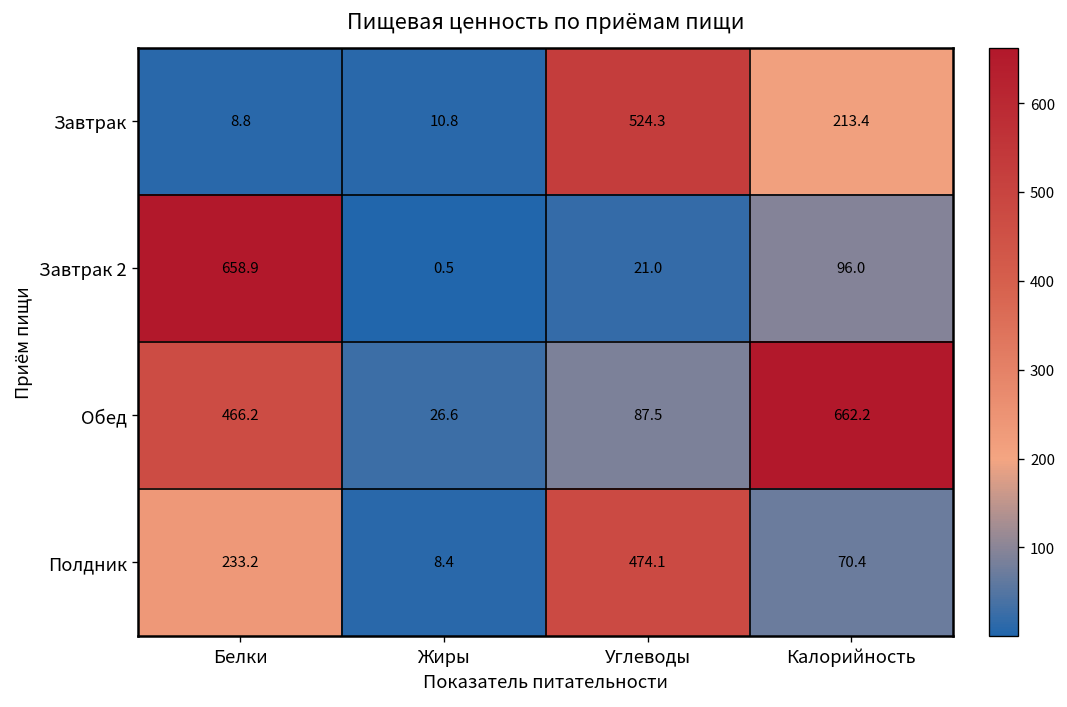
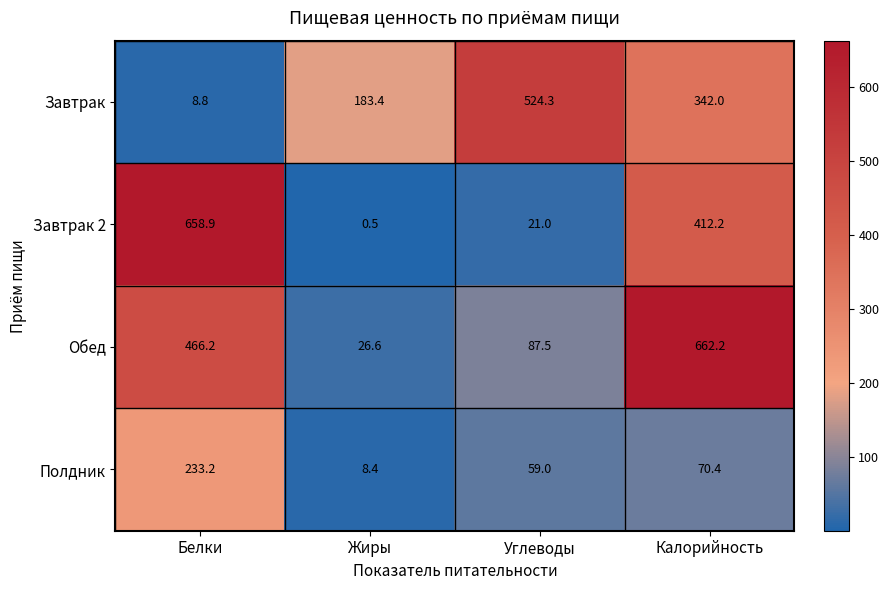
Завтрак, Жиры: 10.8 -> 183.4
Завтрак, Калорийность: 213.4 -> 342.0
Завтрак 2, Калорийность: 96.0 -> 412.2
Полдник, Углеводы: 474.1 -> 59.0
